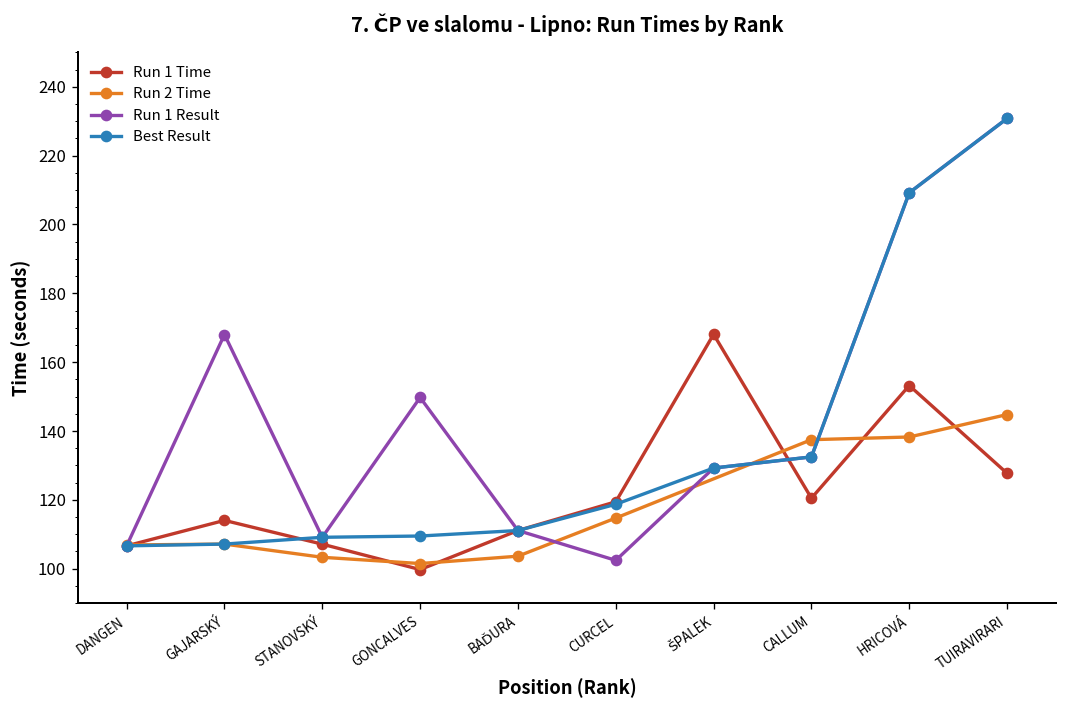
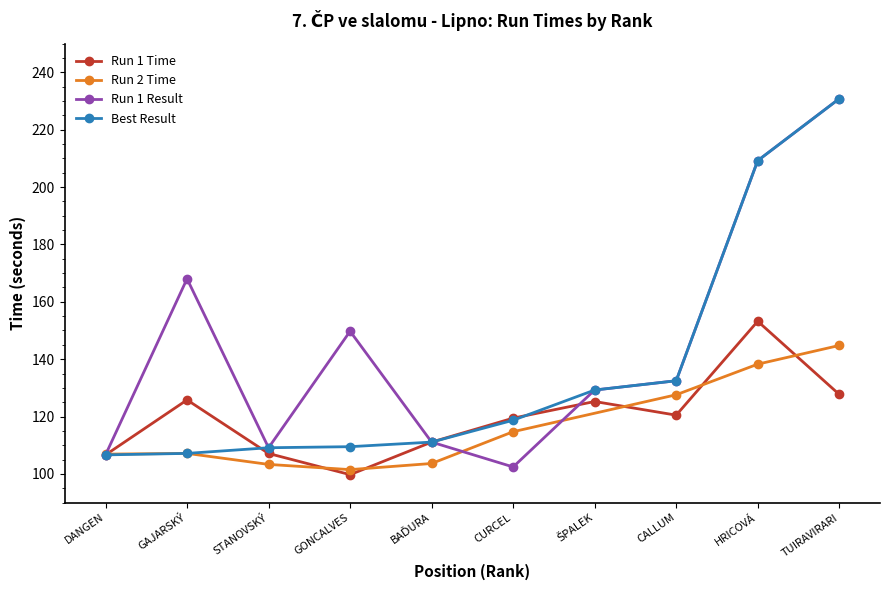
Run 1 Time, GAJARSKÝ: 114 -> 126
Run 1 Time, ŠPALEK: 168 -> 125
Run 2 Time, CALLUM: 137 -> 128
